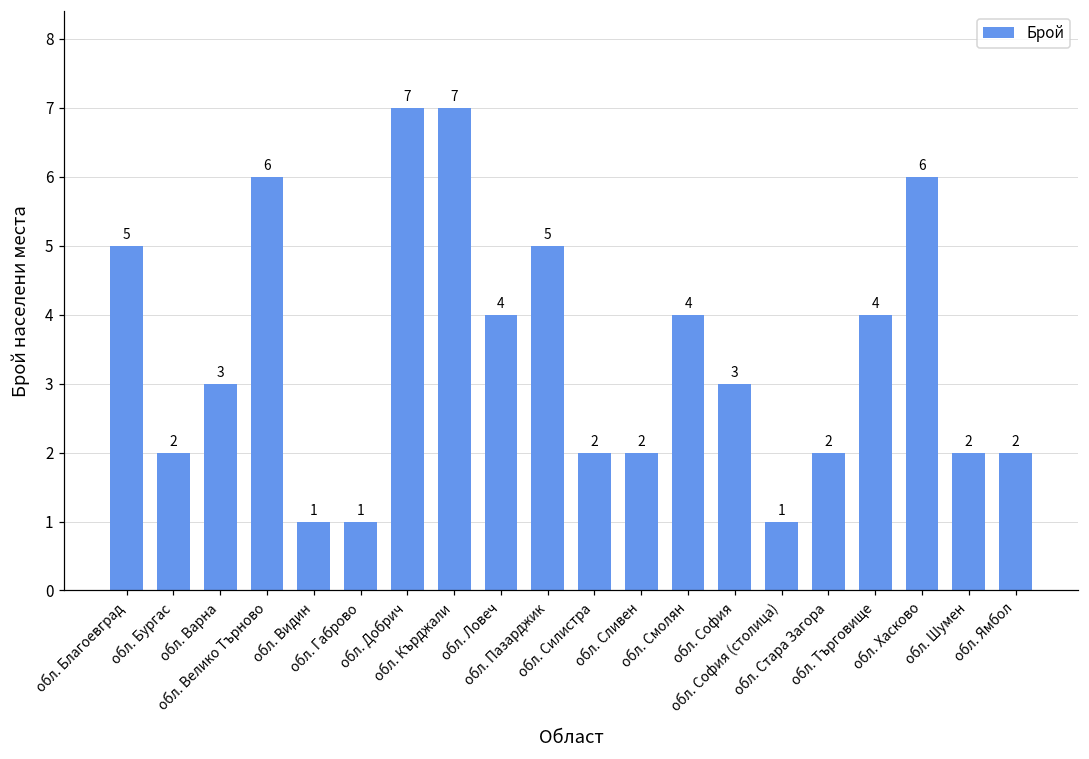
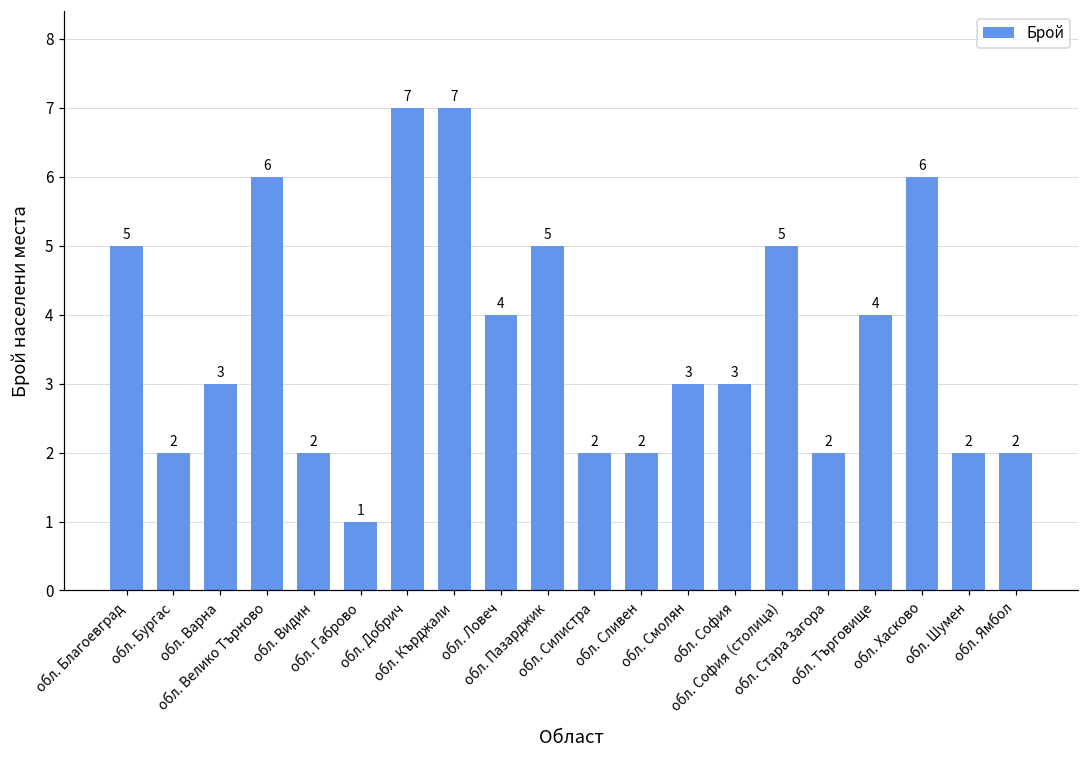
обл. Видин: 1 -> 2
обл. Смолян: 4 -> 3
обл. София (столица): 1 -> 5
